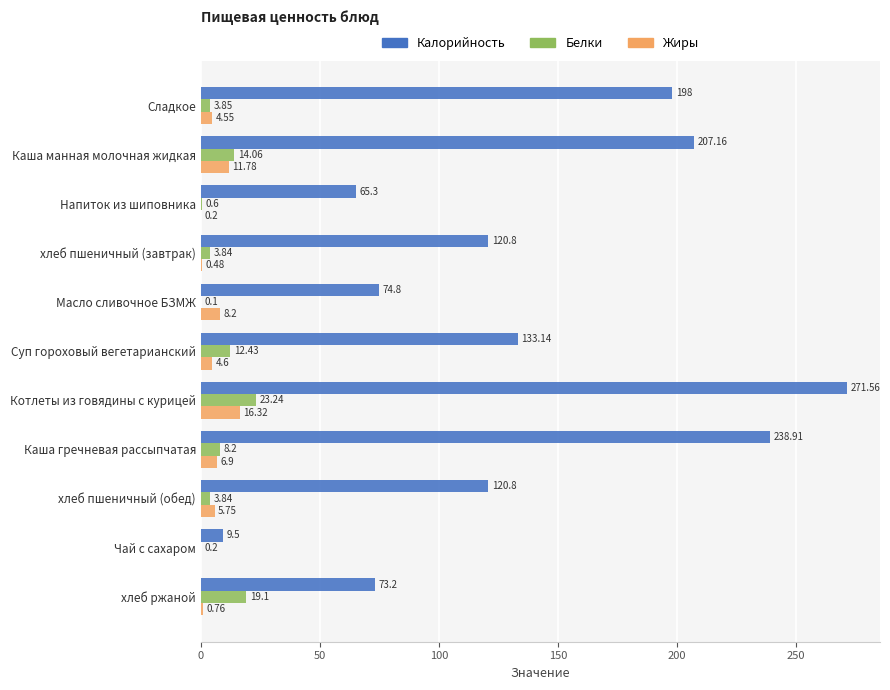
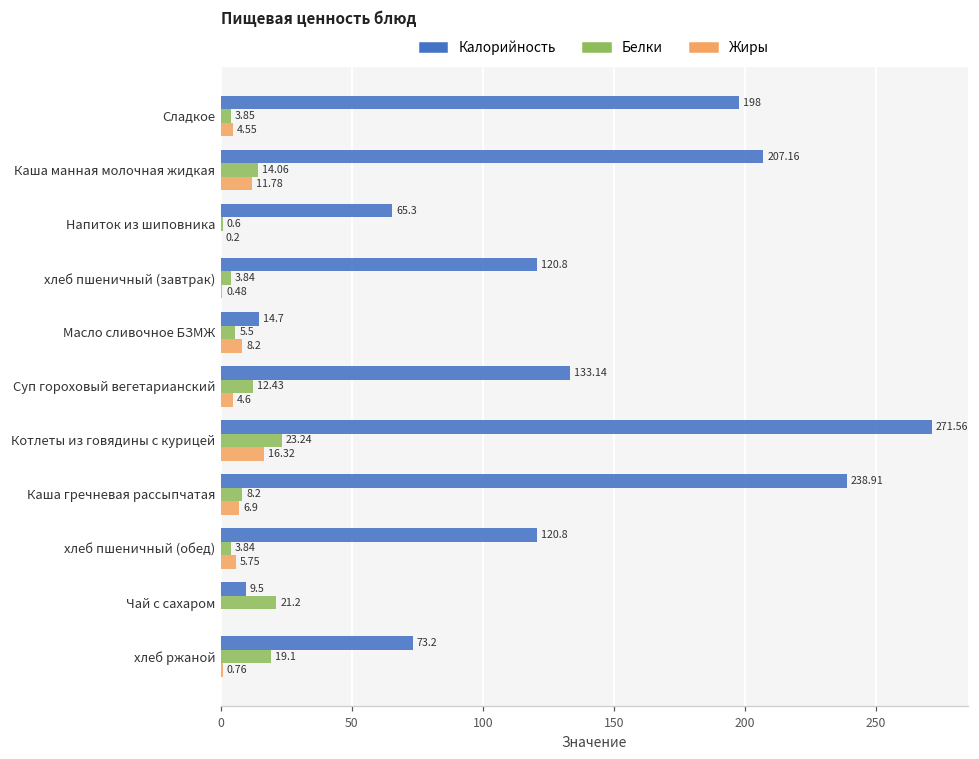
Калорийность, Масло сливочное БЗМЖ: 74.8 -> 14.7
Белки, Масло сливочное БЗМЖ: 0.1 -> 5.5
Белки, Чай с сахаром: 0.2 -> 21.2
